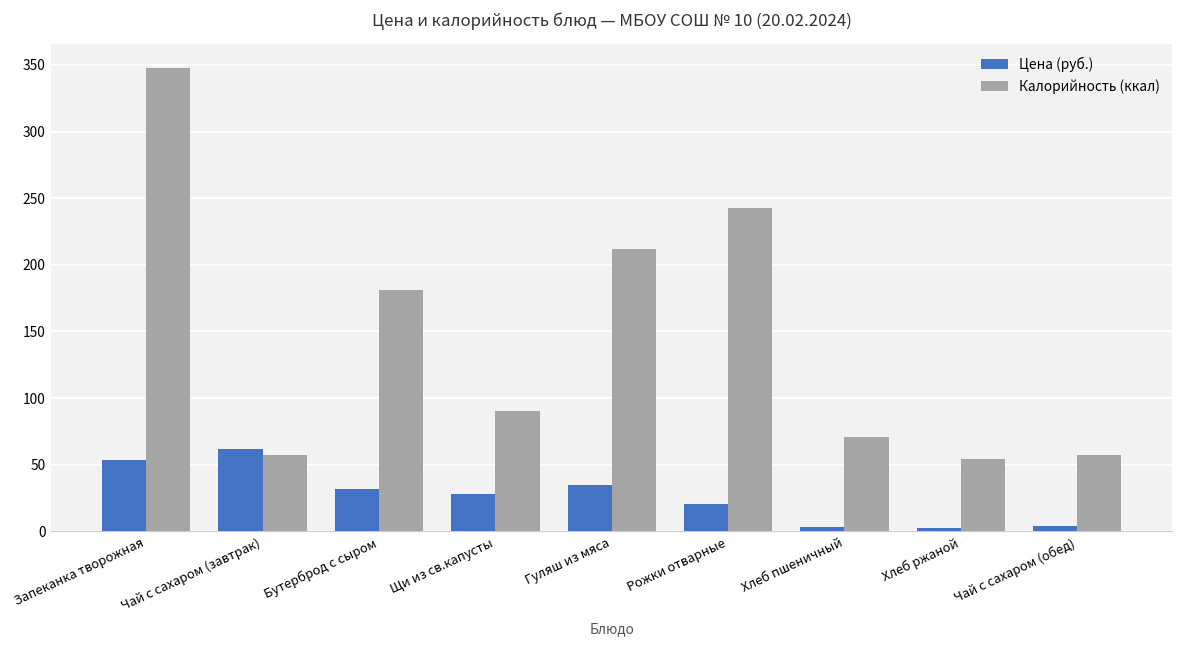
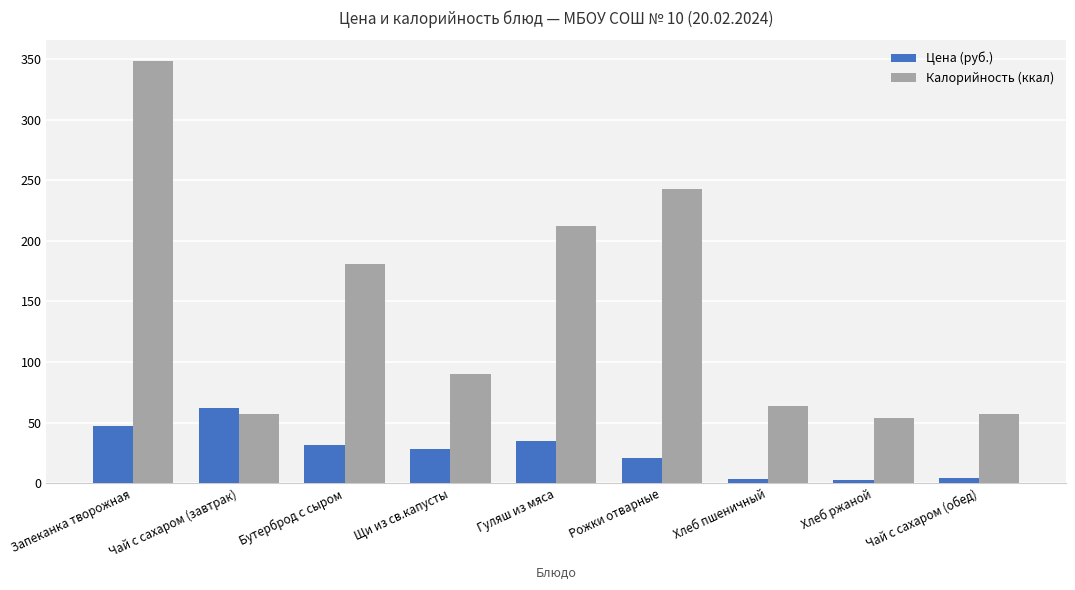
Цена (руб.), Запеканка творожная: 54 -> 47
Калорийность (ккал), Хлеб пшеничный: 71 -> 64
